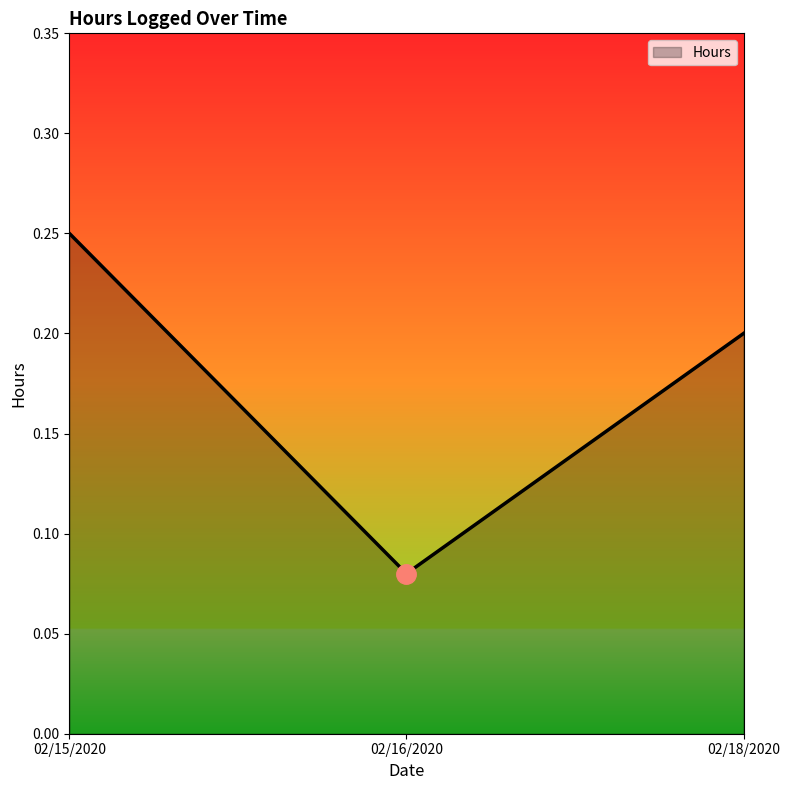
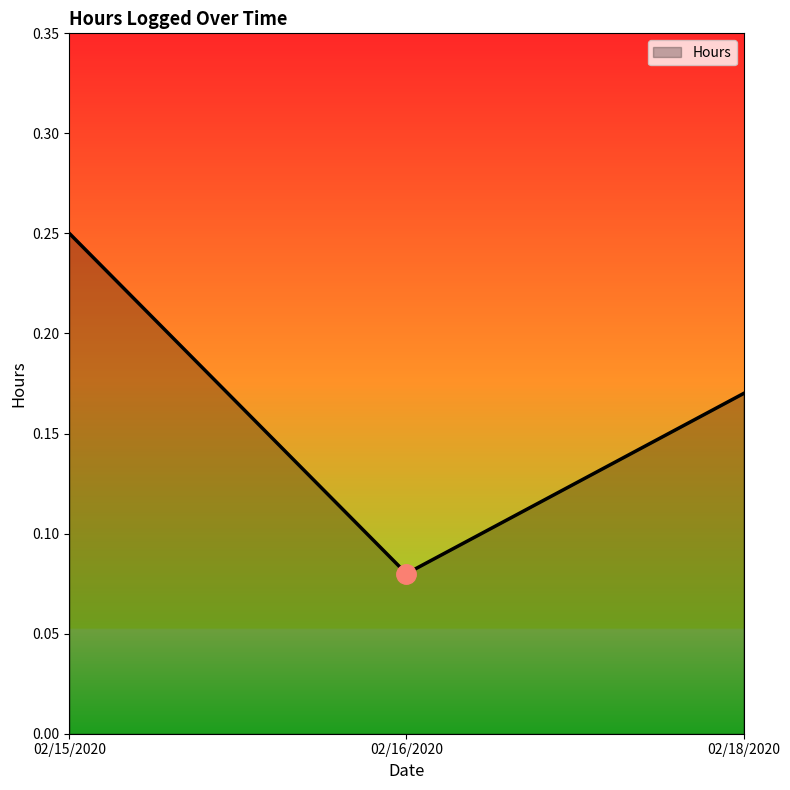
Hours, 02/18/2020: 0.20 -> 0.17
